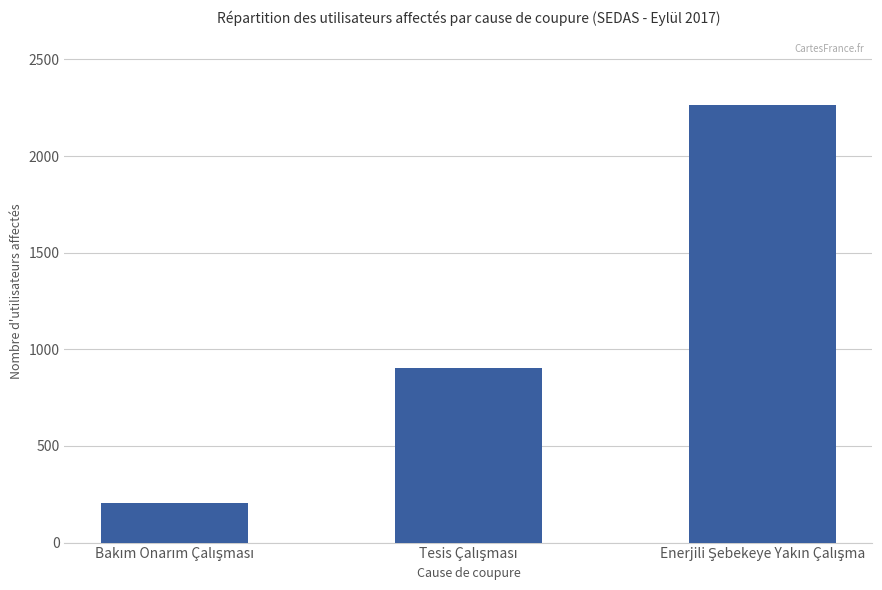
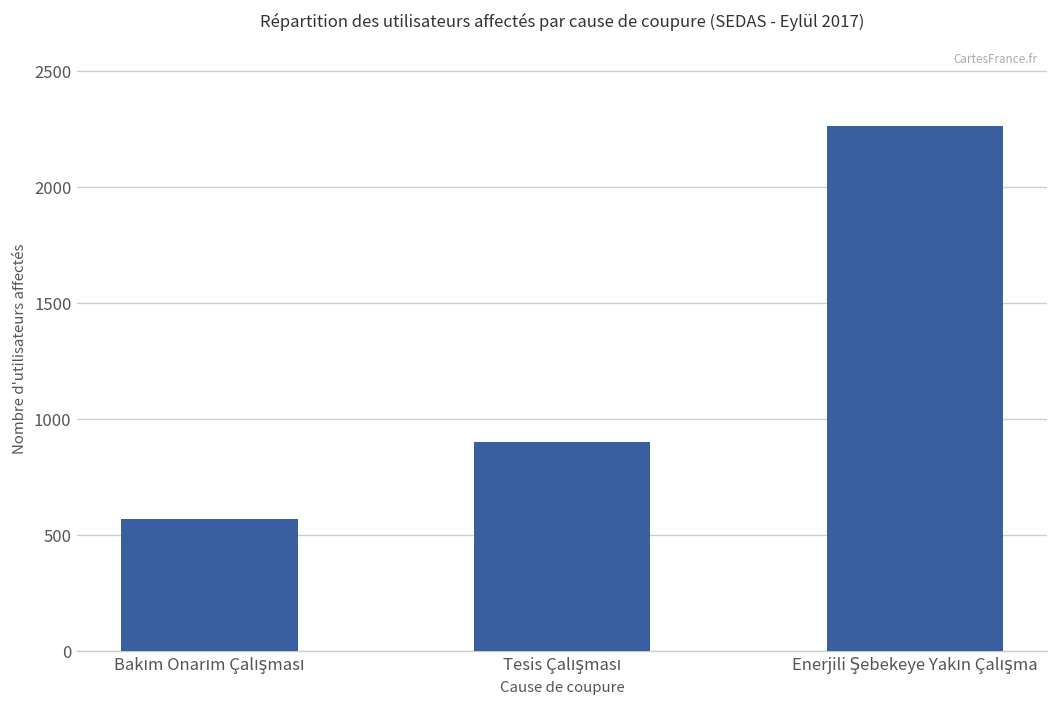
Bakım Onarım Çalışması: 200 -> 570
